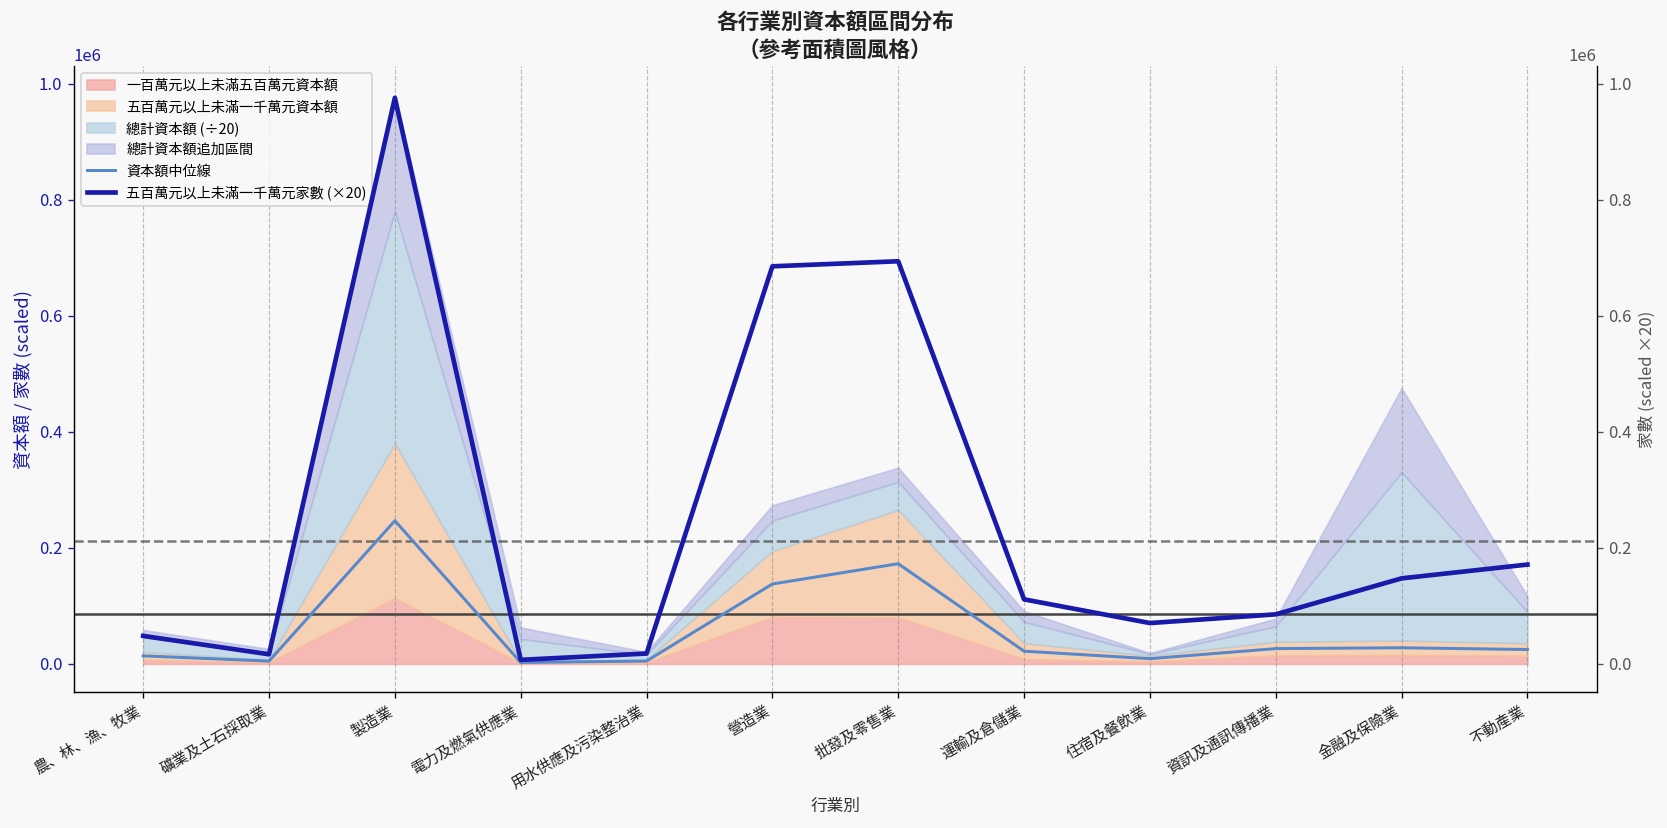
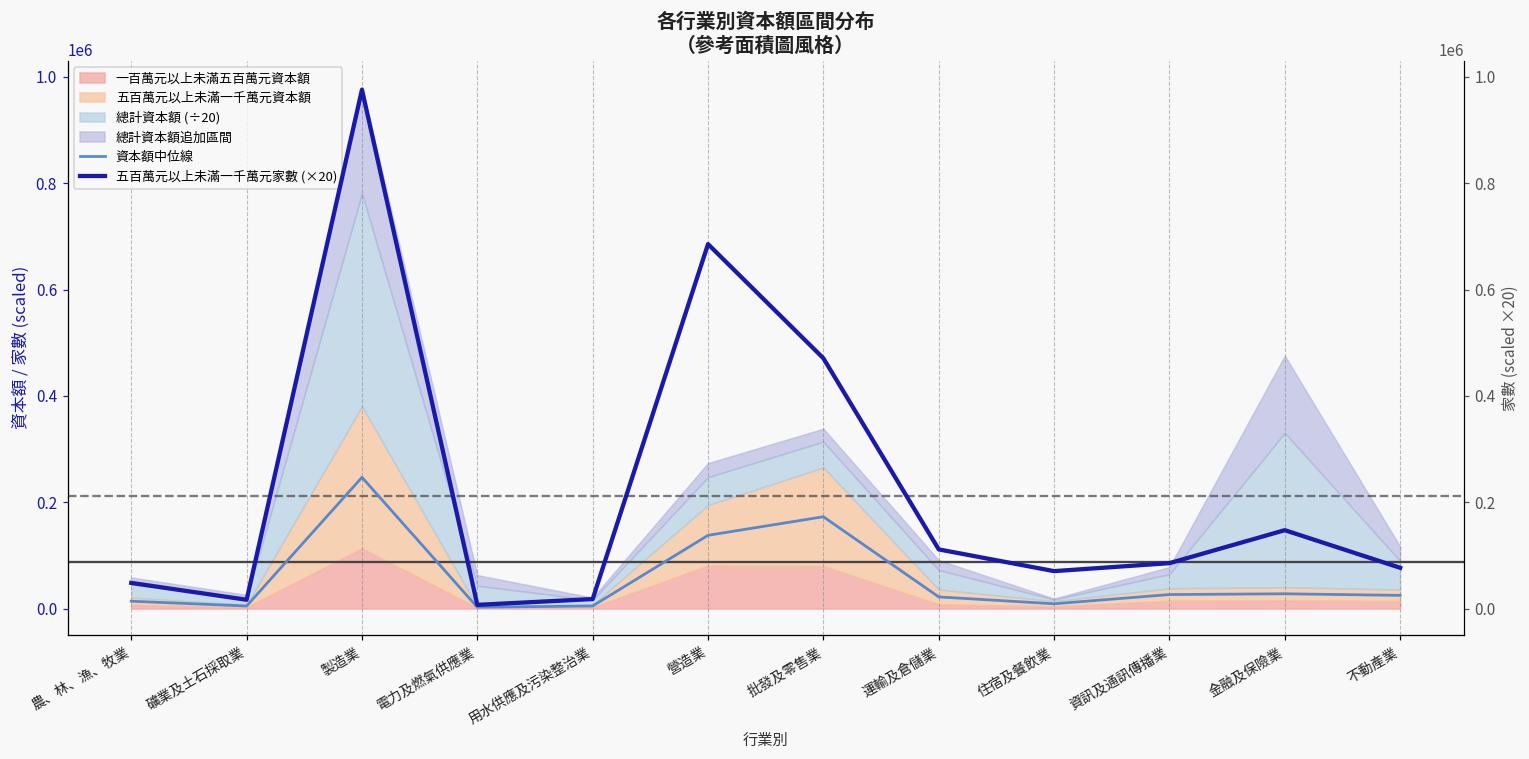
五百萬元以上未滿一千萬元家數 (×20), 批發及零售業: 690000 -> 470000
五百萬元以上未滿一千萬元家數 (×20), 不動產業: 170000 -> 80000
